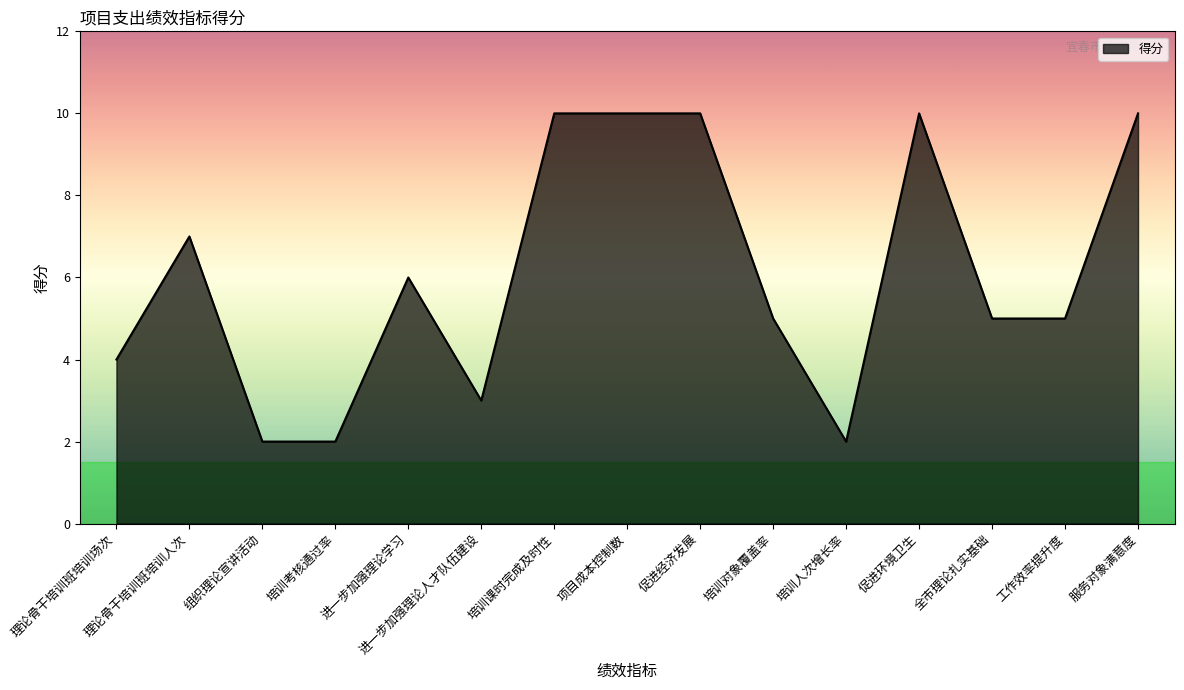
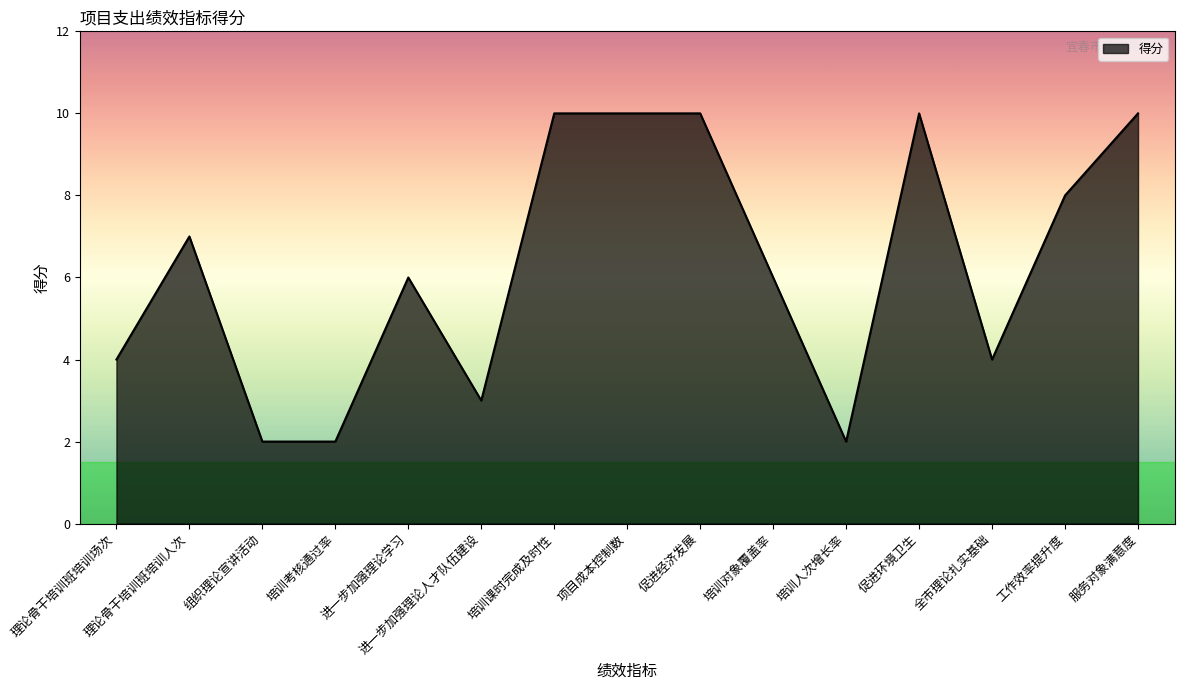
培训对象覆盖率: 5 -> 6
全市理论扎实基础: 5 -> 4
工作效率提升度: 5 -> 8
